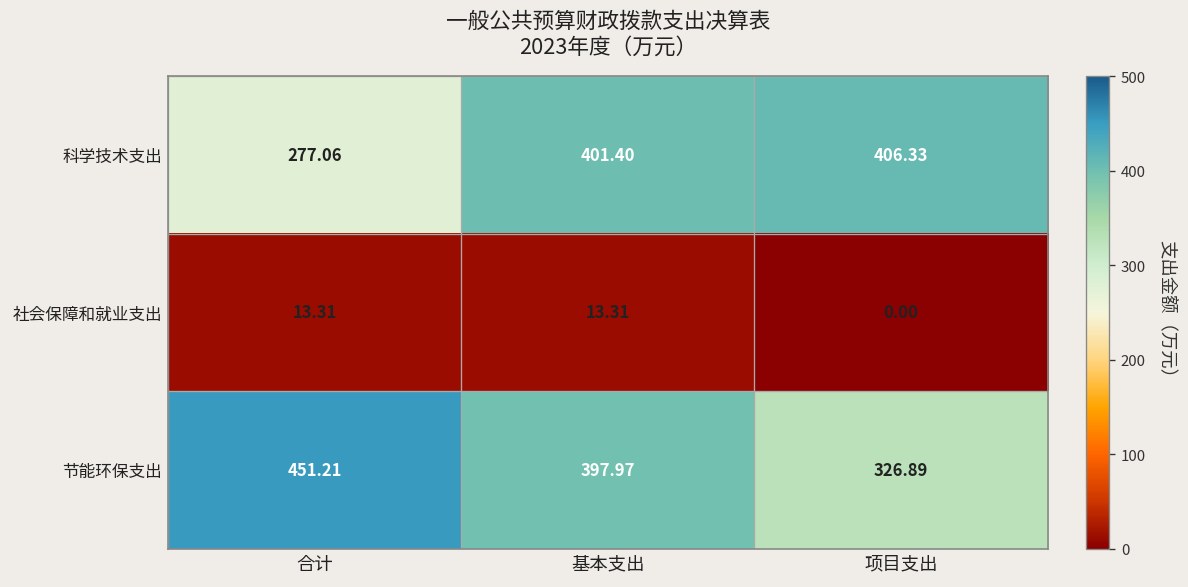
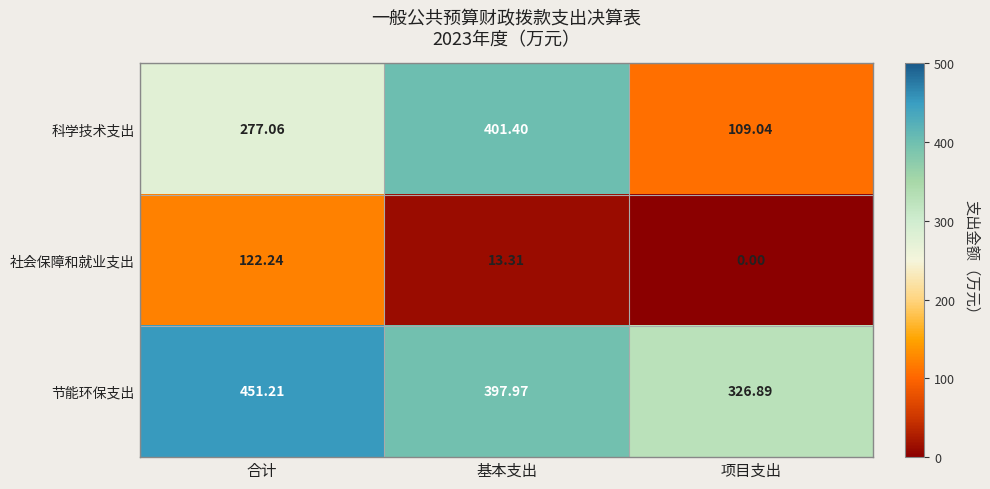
科学技术支出, 项目支出: 406.33 -> 109.04
社会保障和就业支出, 合计: 13.31 -> 122.24
